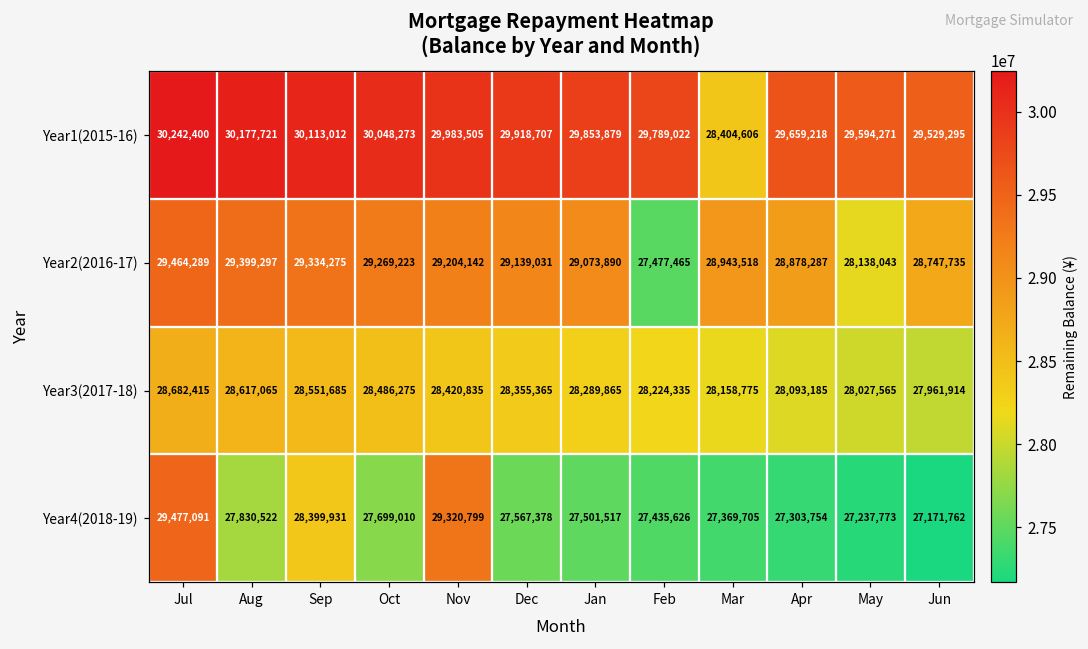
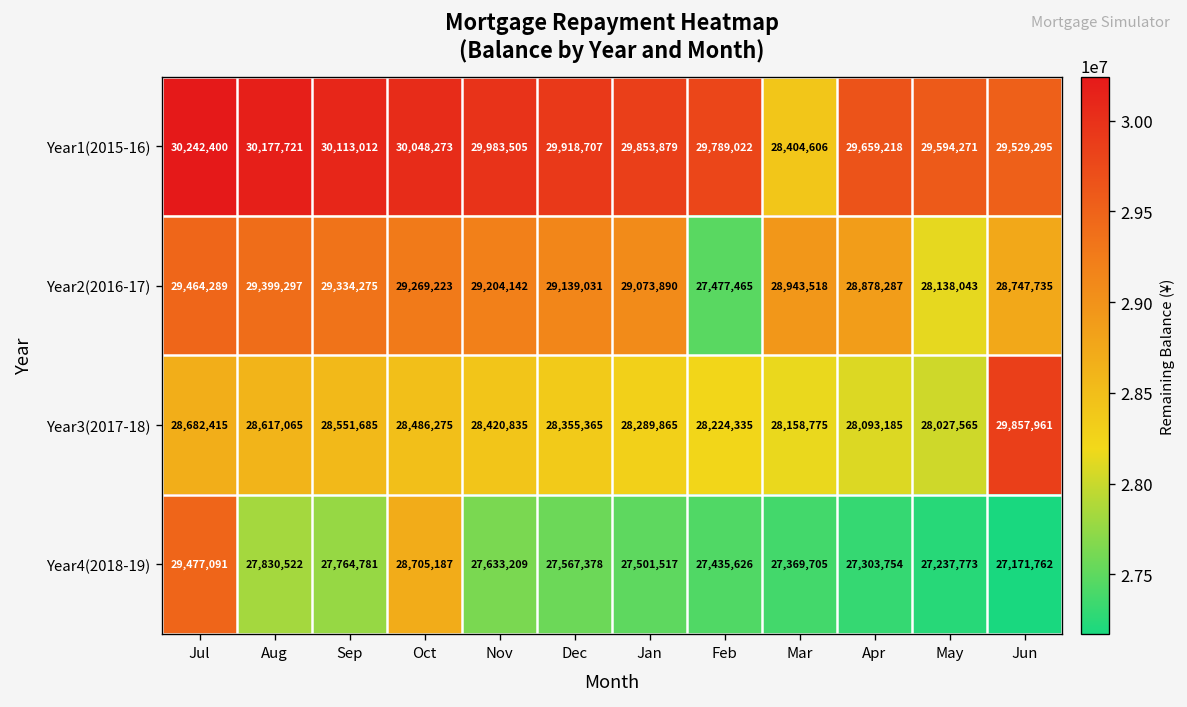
Year3(2017-18), Jun: 27,961,914 -> 29,857,961
Year4(2018-19), Sep: 28,399,931 -> 27,764,781
Year4(2018-19), Oct: 27,699,010 -> 28,705,187
Year4(2018-19), Nov: 29,320,799 -> 27,633,209
